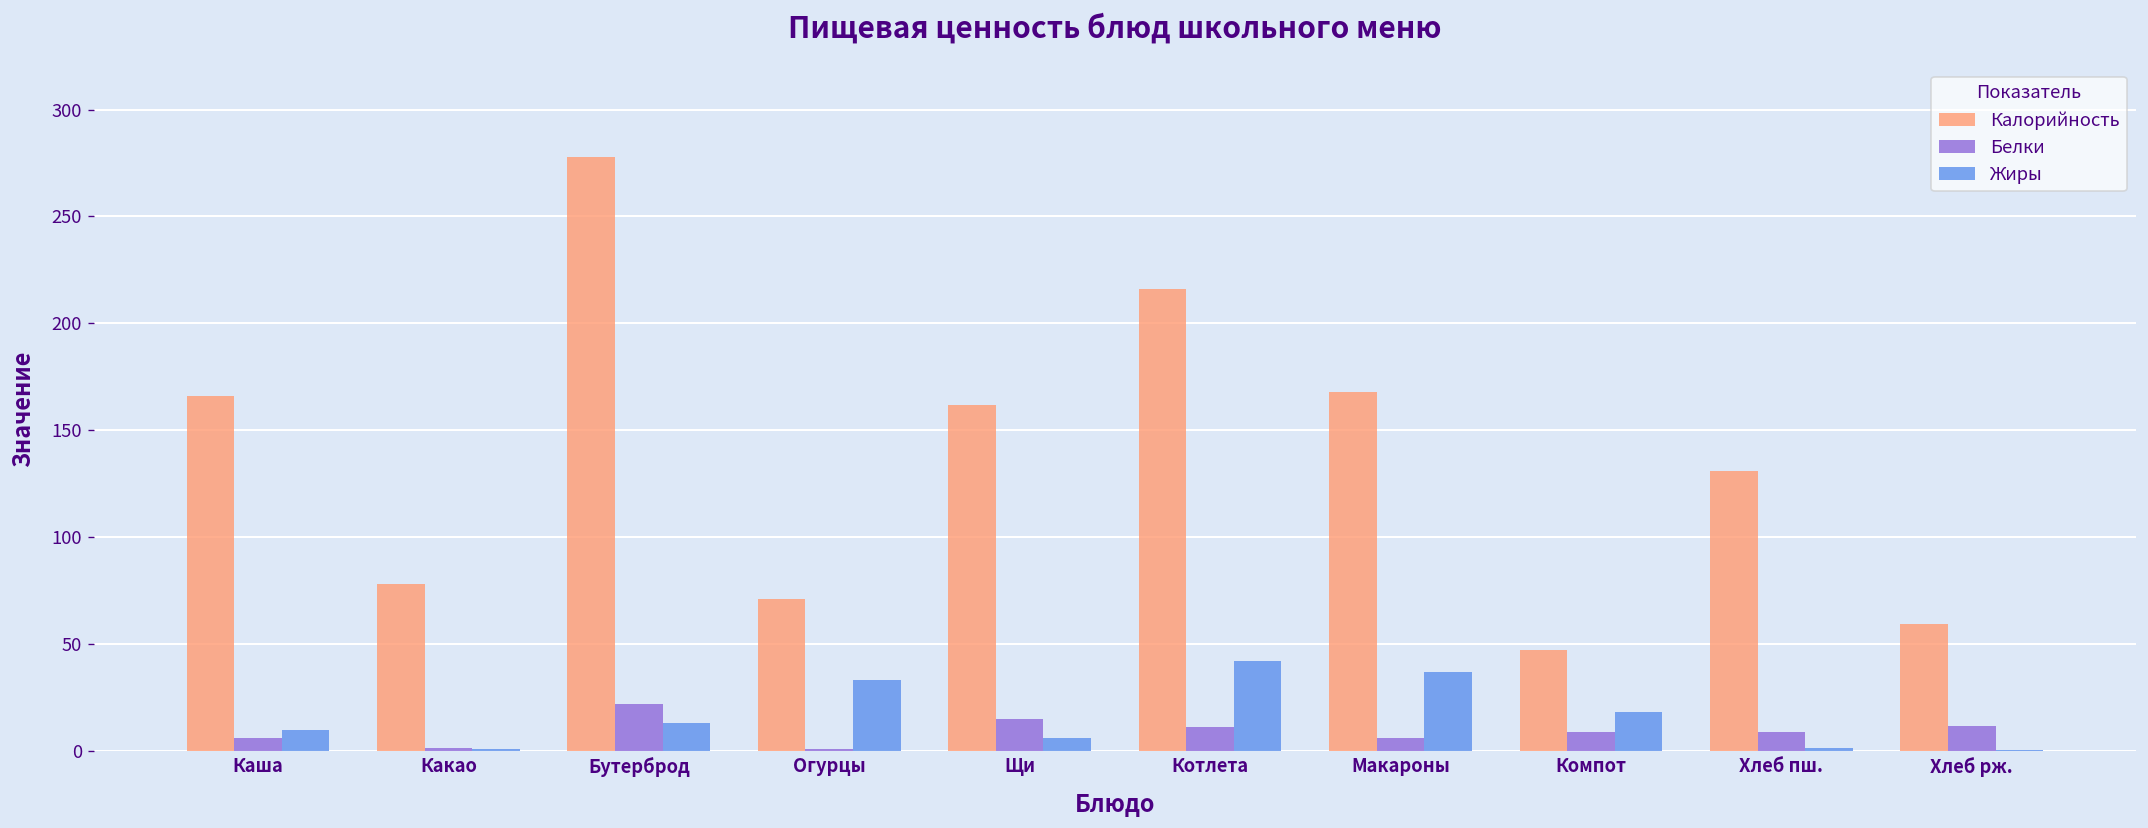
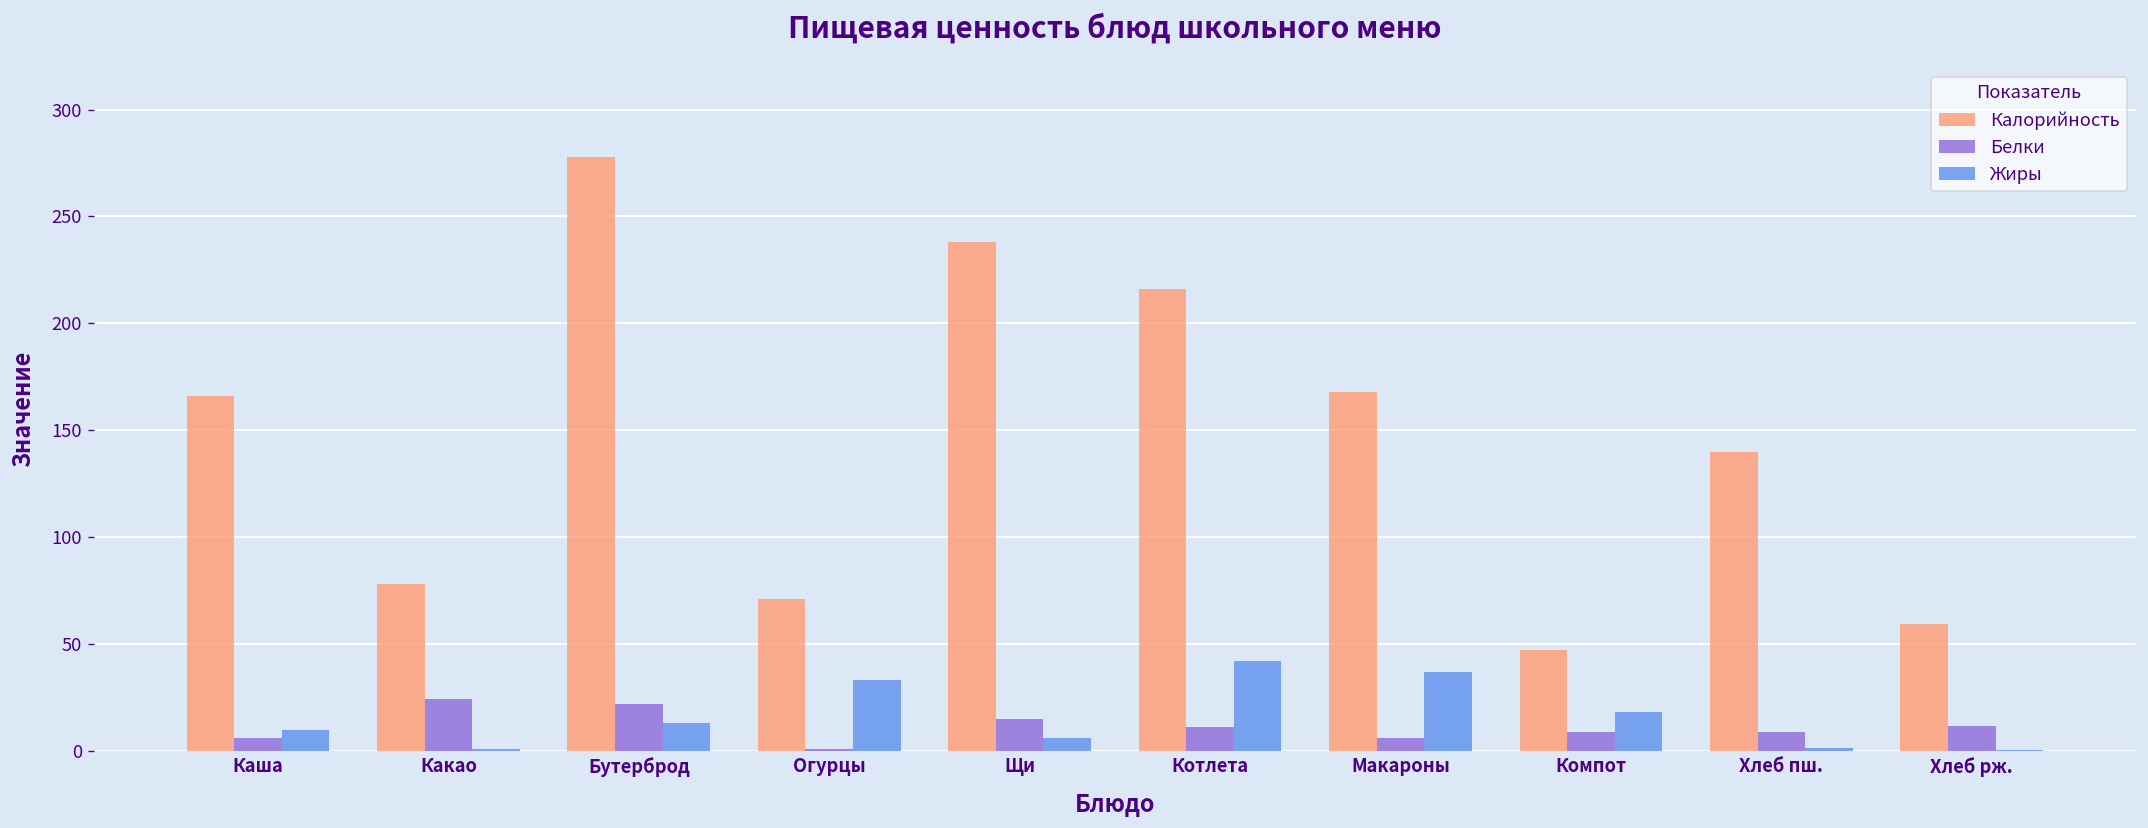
Белки, Какао: 2 -> 24
Калорийность, Щи: 162 -> 238
Калорийность, Хлеб пш.: 131 -> 140
